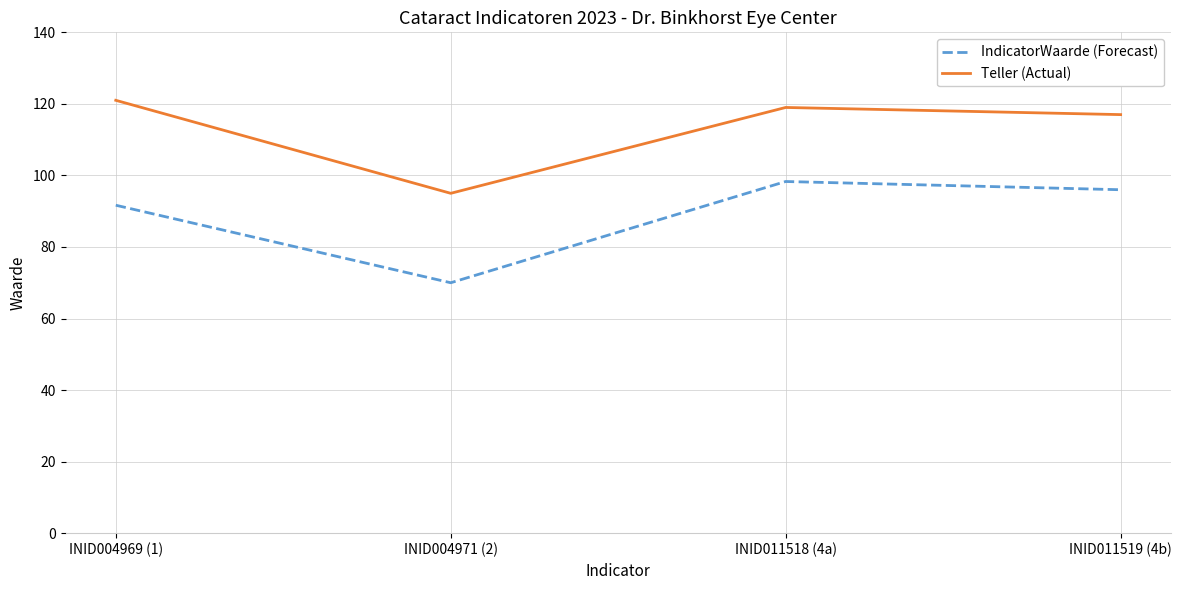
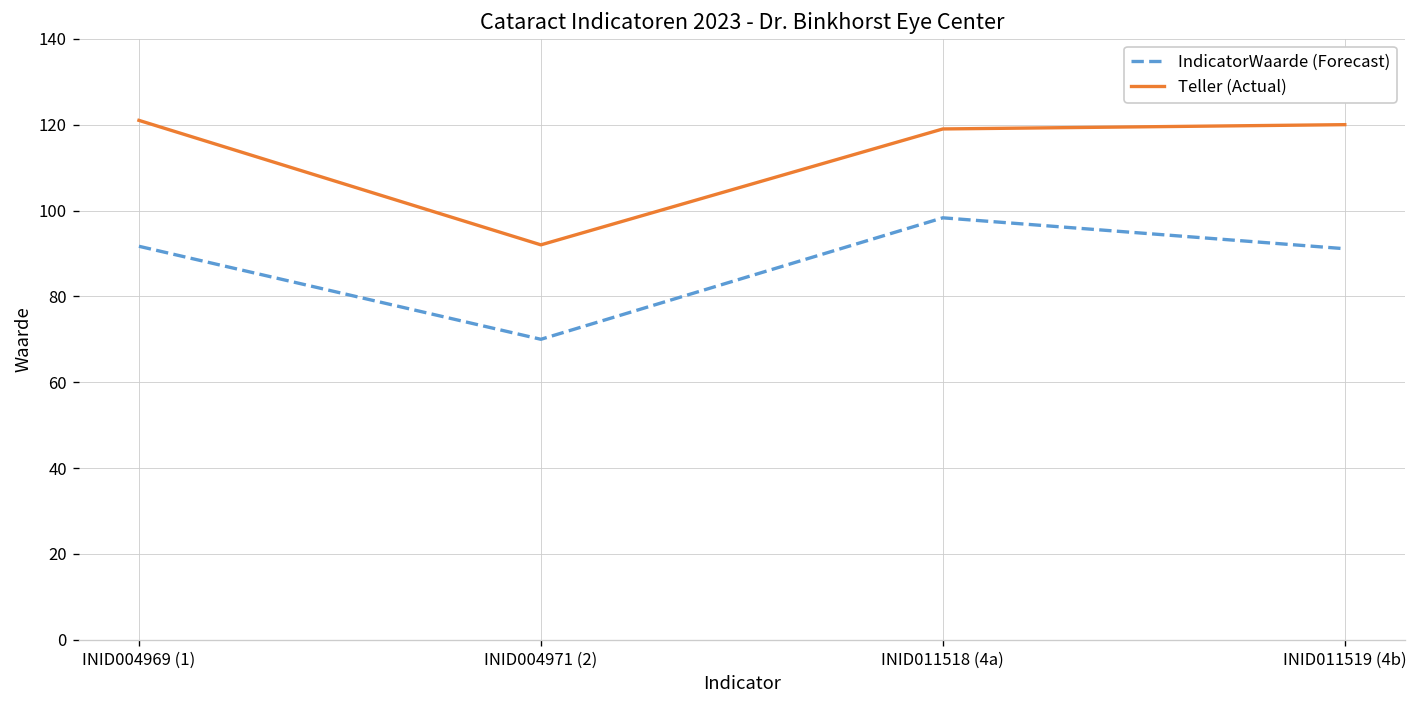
Teller (Actual), INID004971 (2): 95 -> 92
IndicatorWaarde (Forecast), INID011519 (4b): 96 -> 91
Teller (Actual), INID011519 (4b): 117 -> 120
